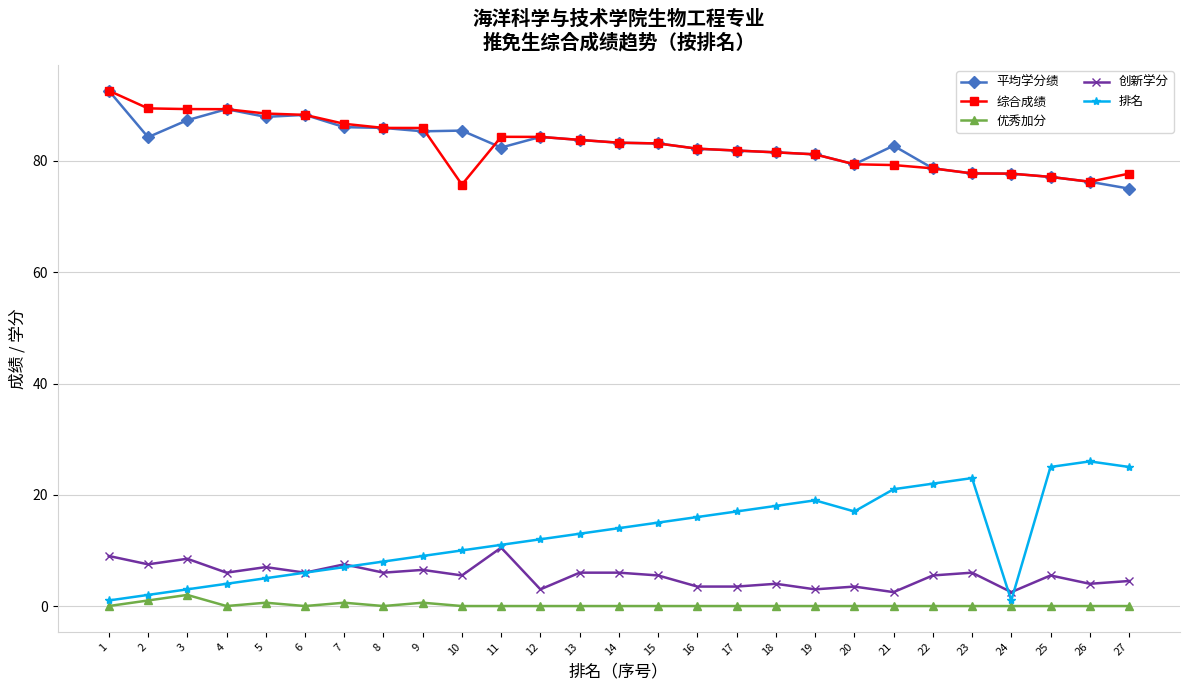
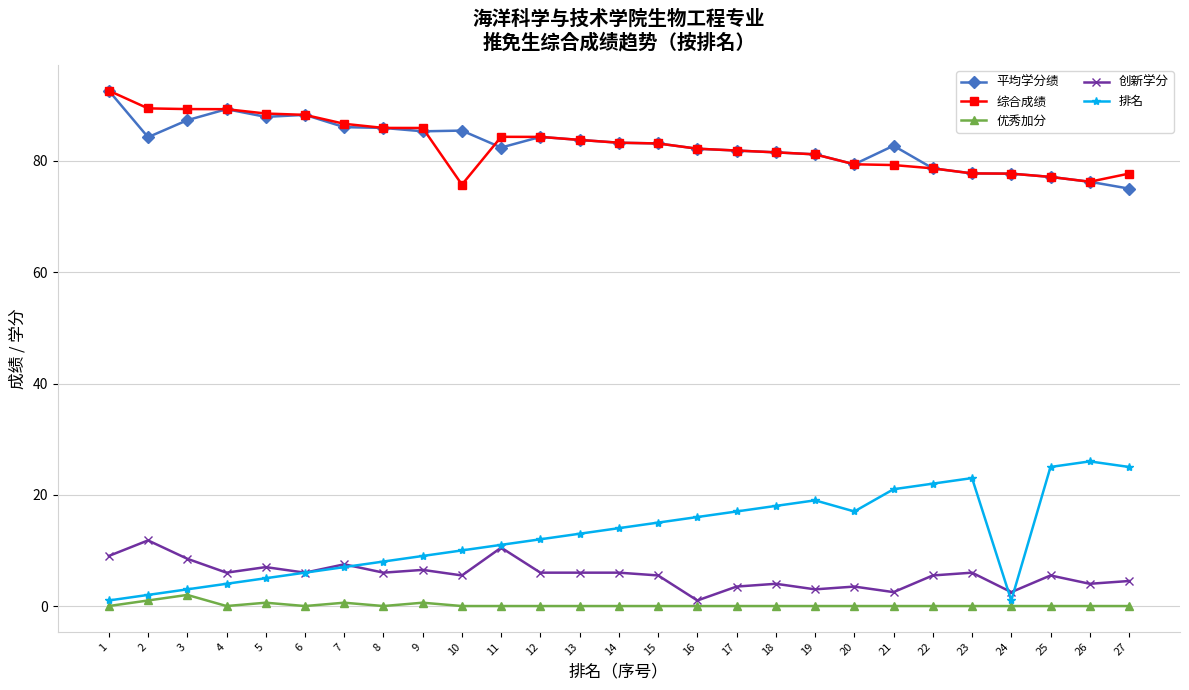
创新学分, 2: 8 -> 12
创新学分, 12: 3 -> 6
创新学分, 16: 4 -> 1
